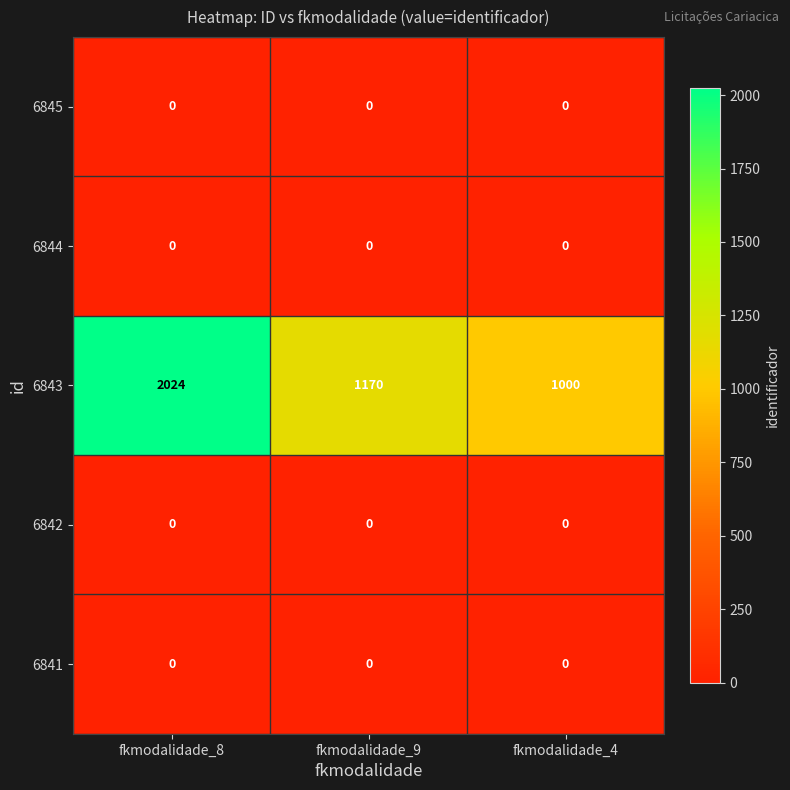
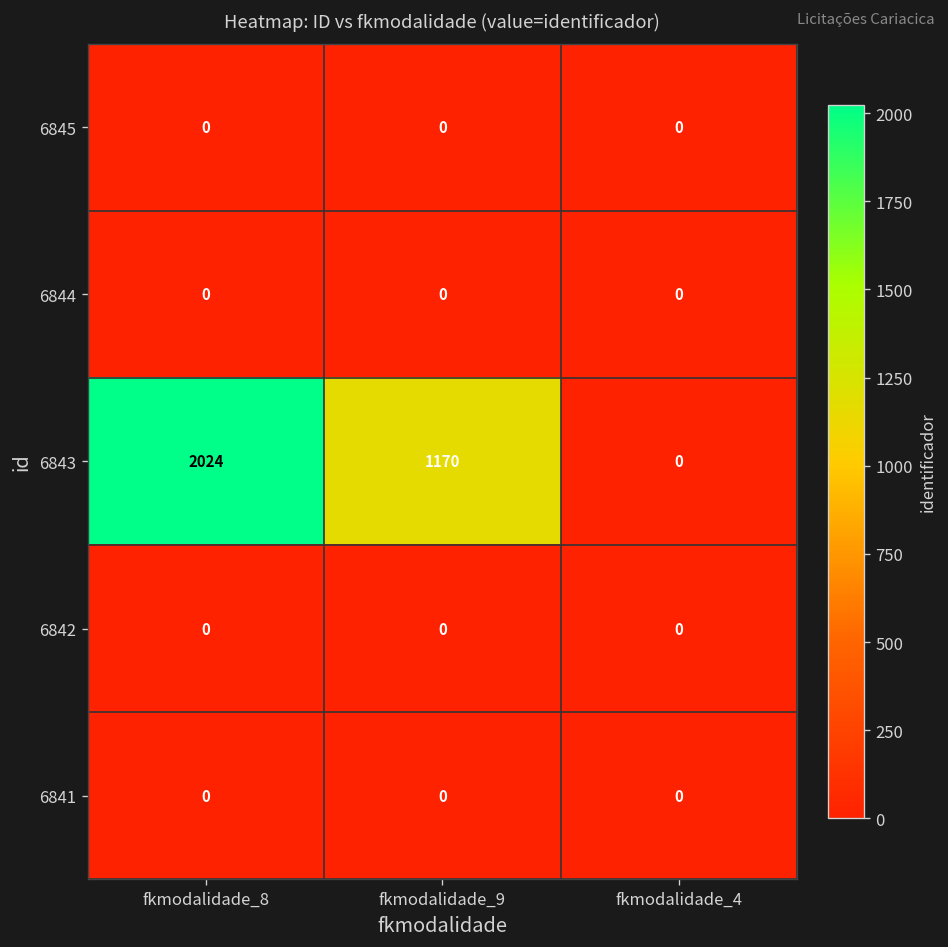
6843, fkmodalidade_4: 1000 -> 0
